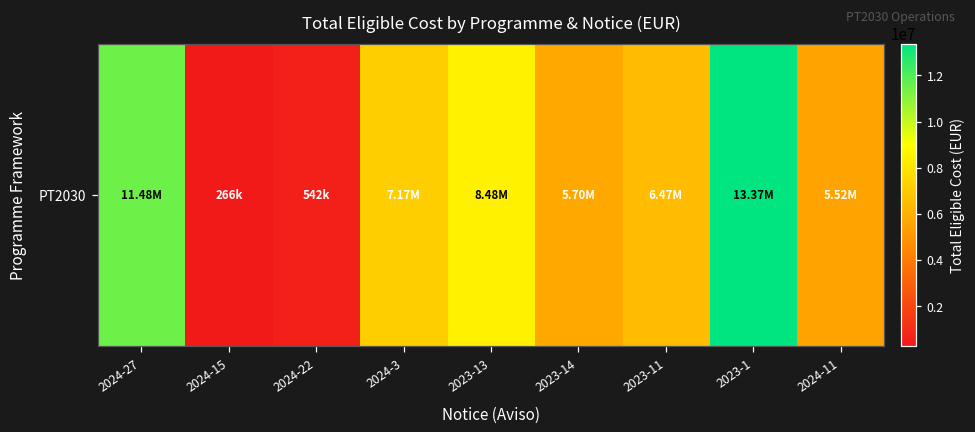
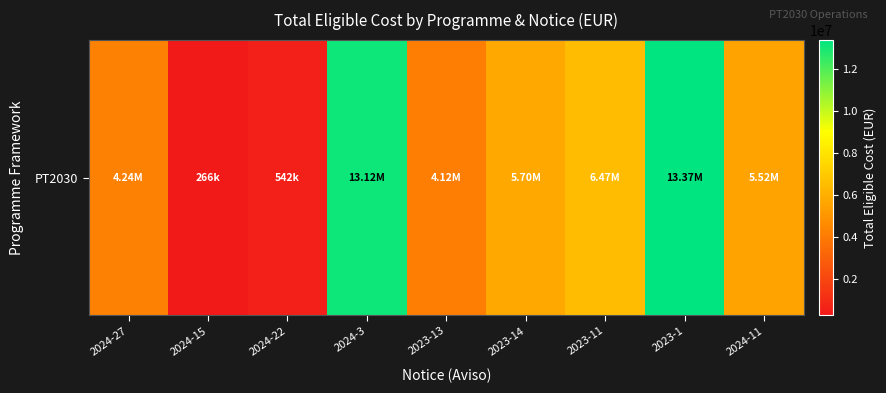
PT2030, 2024-27: 11.48M -> 4.24M
PT2030, 2024-3: 7.17M -> 13.12M
PT2030, 2023-13: 8.48M -> 4.12M
